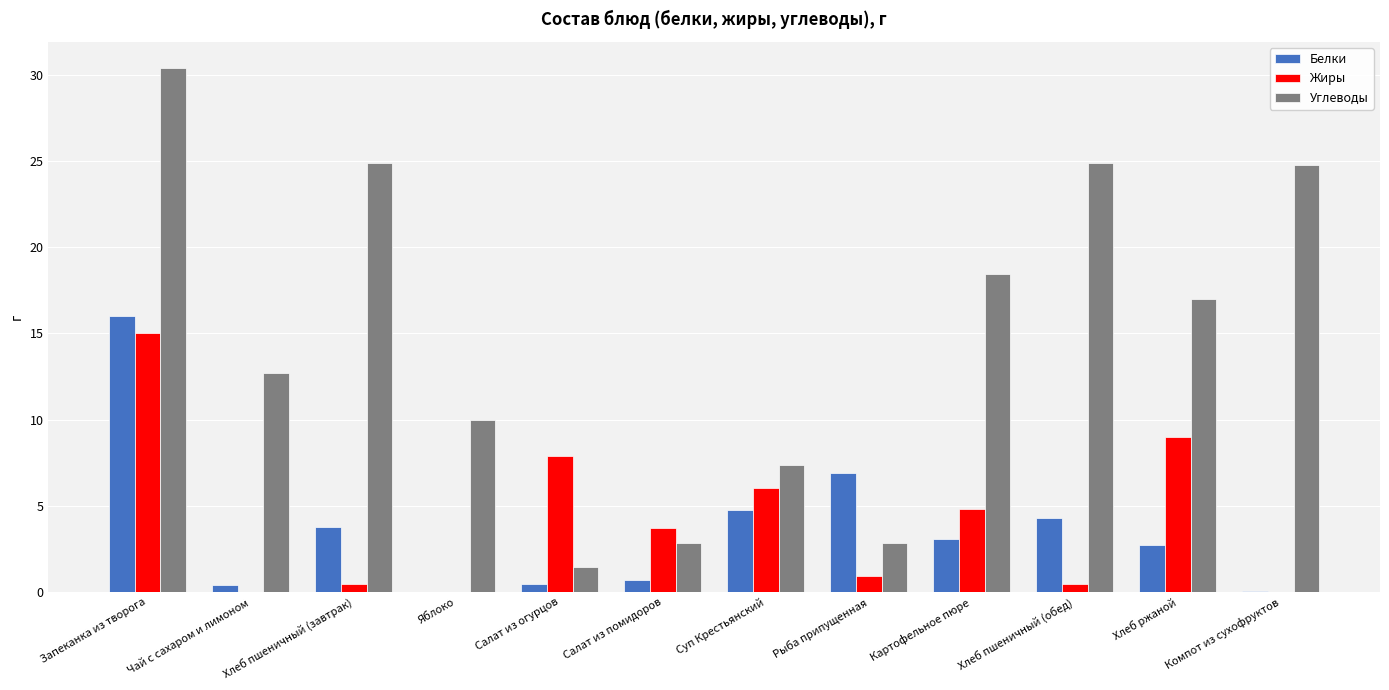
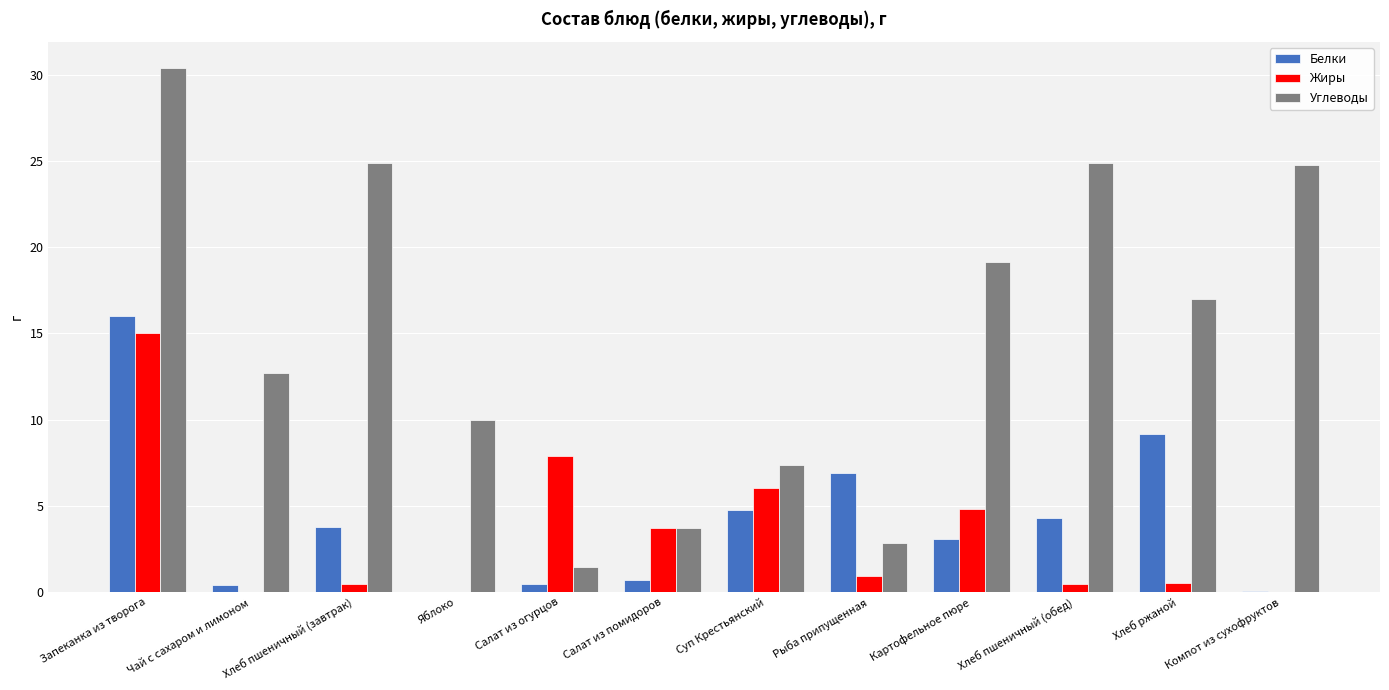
Углеводы, Салат из помидоров: 2.8 -> 3.7
Углеводы, Картофельное пюре: 18.5 -> 19.1
Белки, Хлеб ржаной: 2.8 -> 9.2
Жиры, Хлеб ржаной: 9.0 -> 0.5
